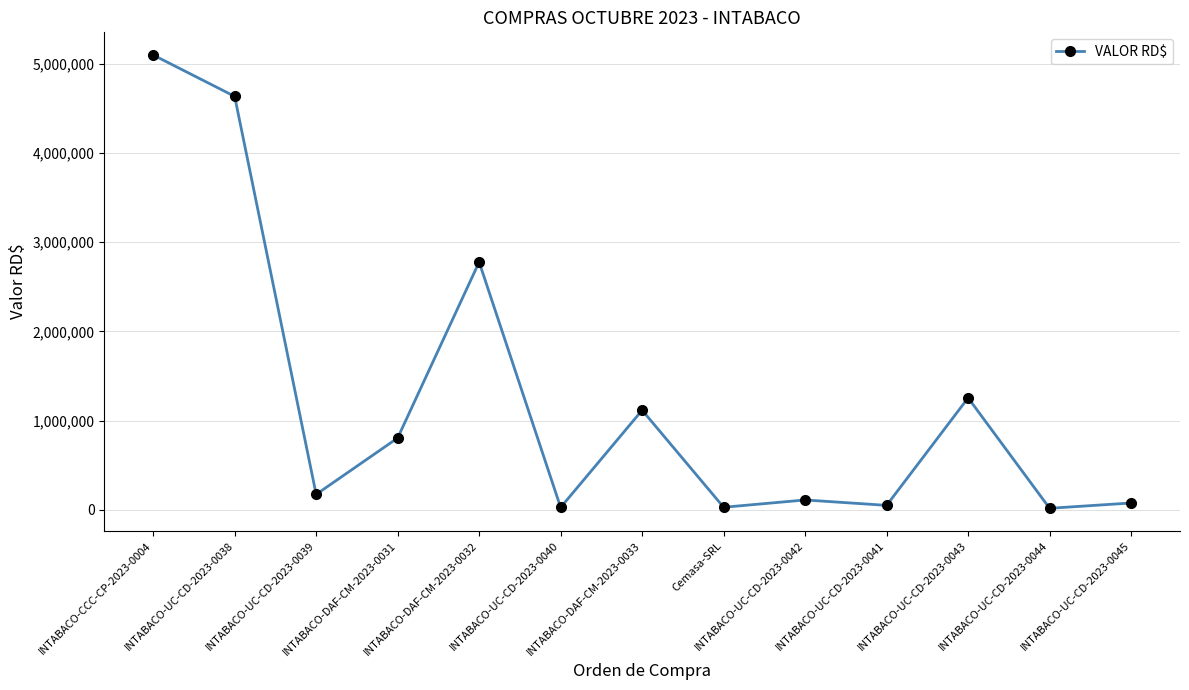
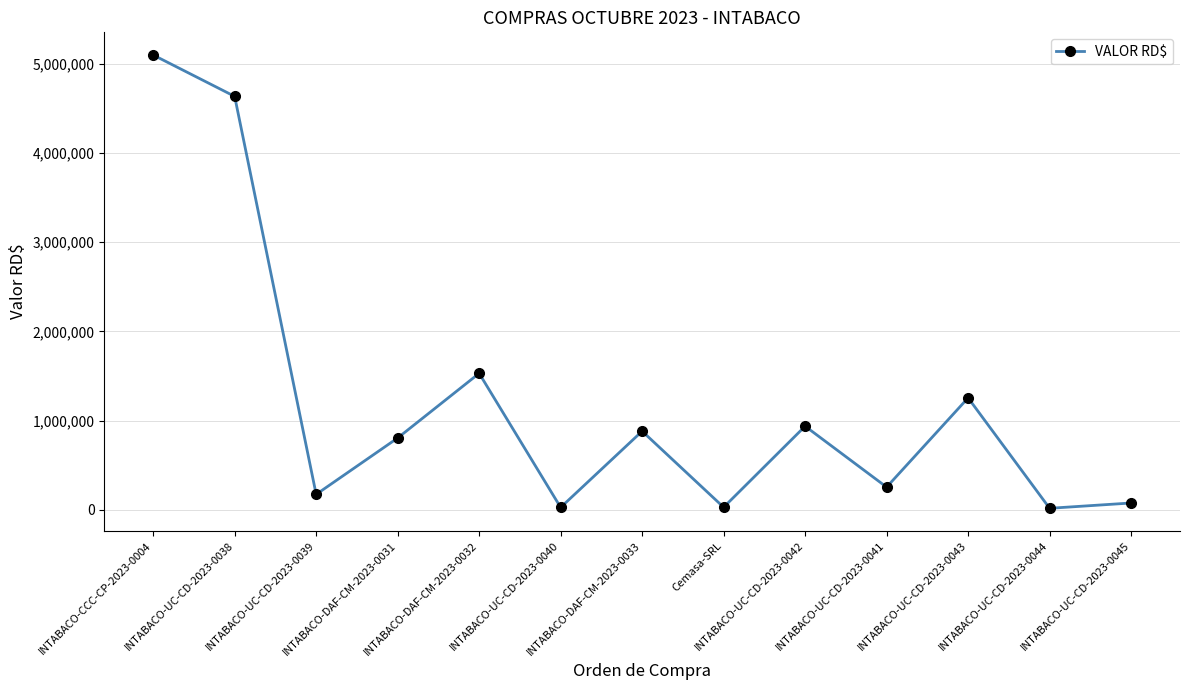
INTABACO-DAF-CM-2023-0032: 2,800,000 -> 1,500,000
INTABACO-DAF-CM-2023-0033: 1,100,000 -> 900,000
INTABACO-UC-CD-2023-0042: 100,000 -> 900,000
INTABACO-UC-CD-2023-0041: 100,000 -> 300,000
